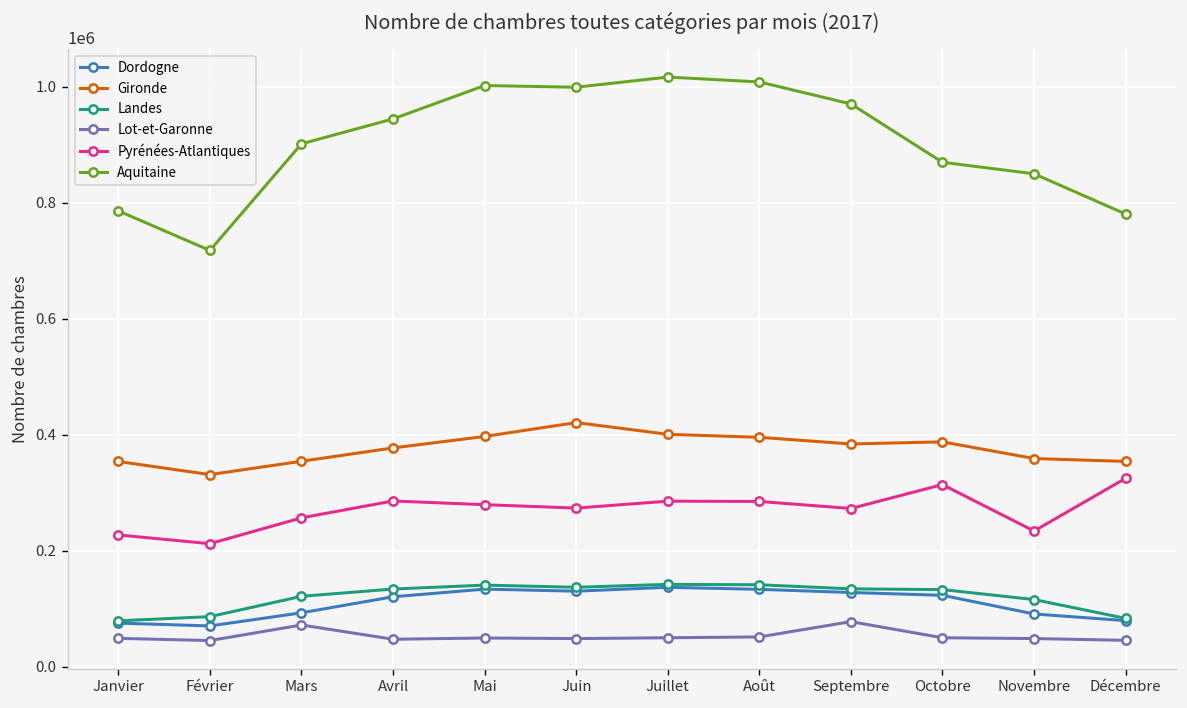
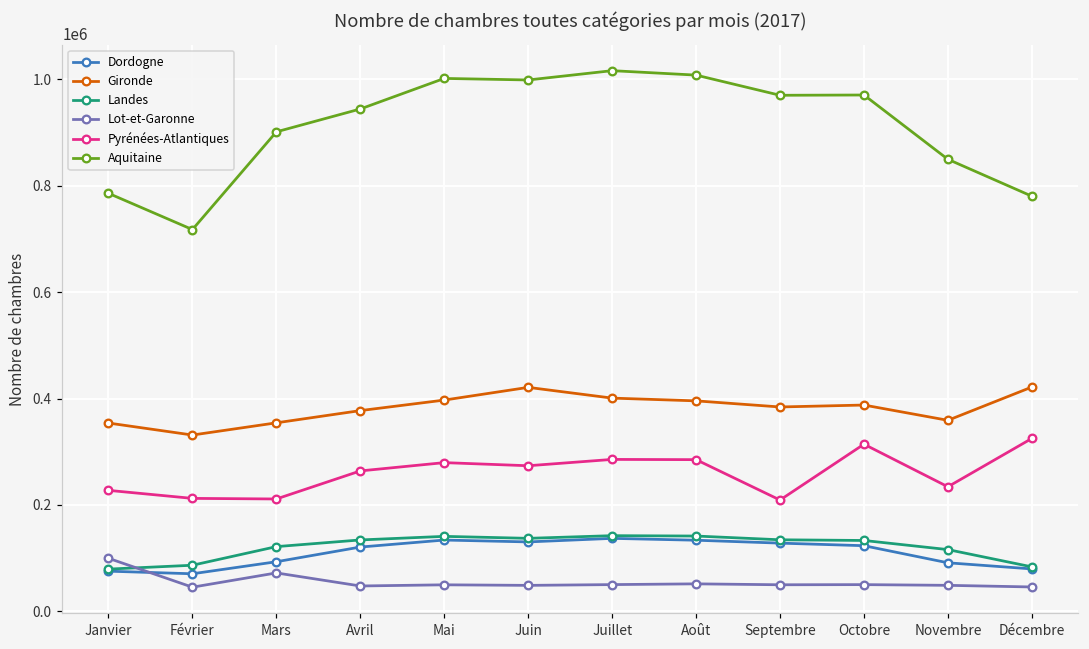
Lot-et-Garonne, Janvier: 50000 -> 100000
Pyrénées-Atlantiques, Mars: 260000 -> 210000
Pyrénées-Atlantiques, Avril: 290000 -> 260000
Lot-et-Garonne, Septembre: 80000 -> 50000
Pyrénées-Atlantiques, Septembre: 270000 -> 210000
Aquitaine, Octobre: 870000 -> 970000
Gironde, Décembre: 350000 -> 420000
